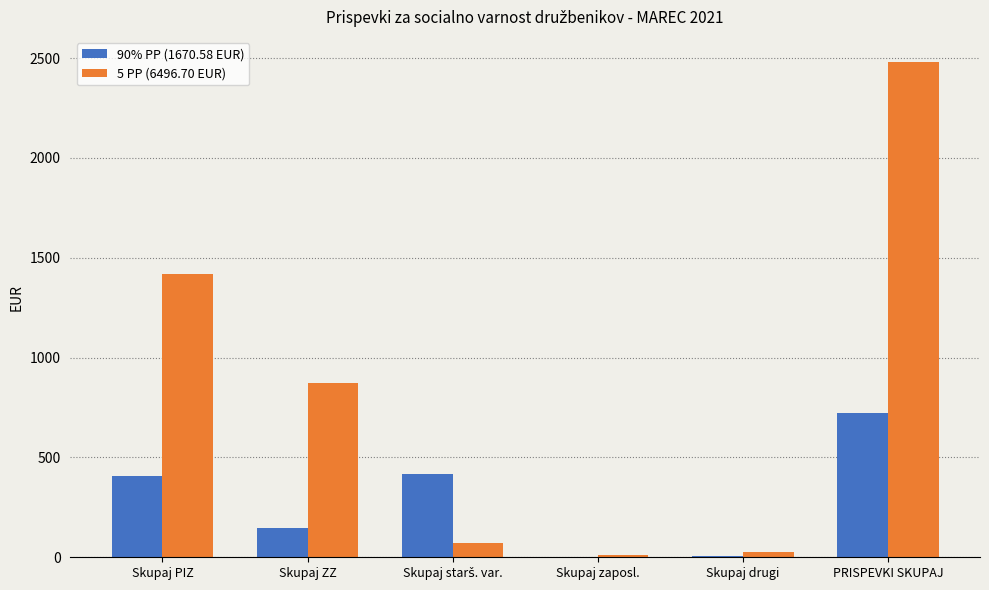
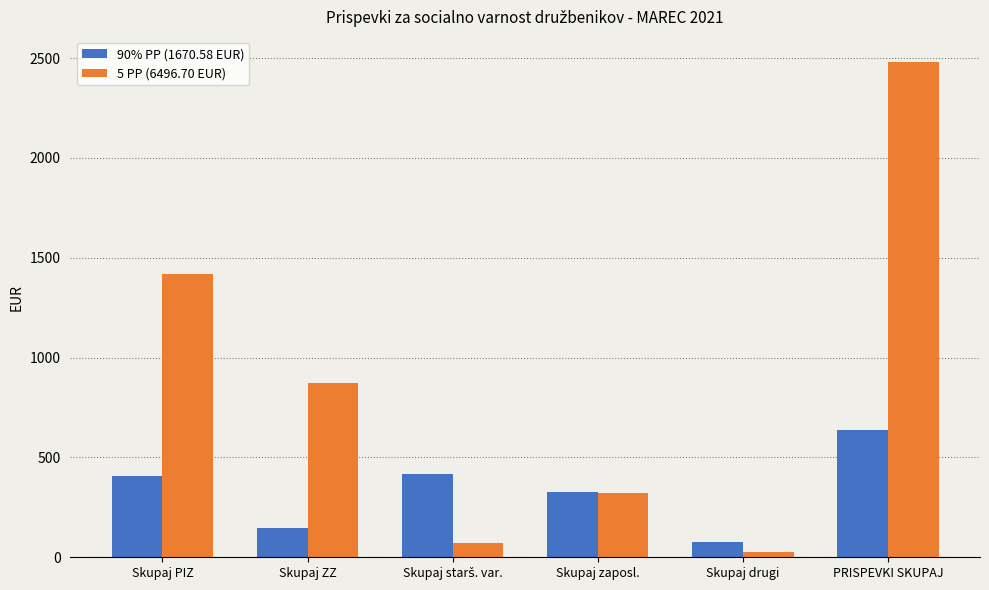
90% PP (1670.58 EUR), Skupaj zaposl.: 0 -> 330
5 PP (6496.70 EUR), Skupaj zaposl.: 10 -> 320
90% PP (1670.58 EUR), Skupaj drugi: 10 -> 80
90% PP (1670.58 EUR), PRISPEVKI SKUPAJ: 720 -> 640
